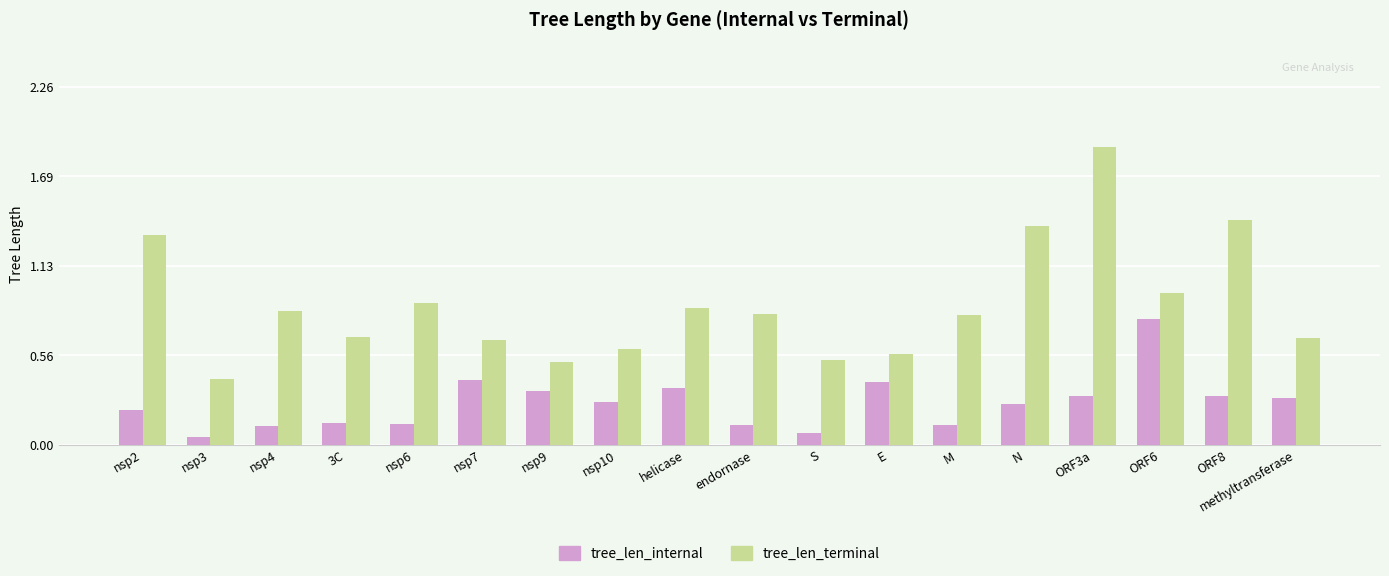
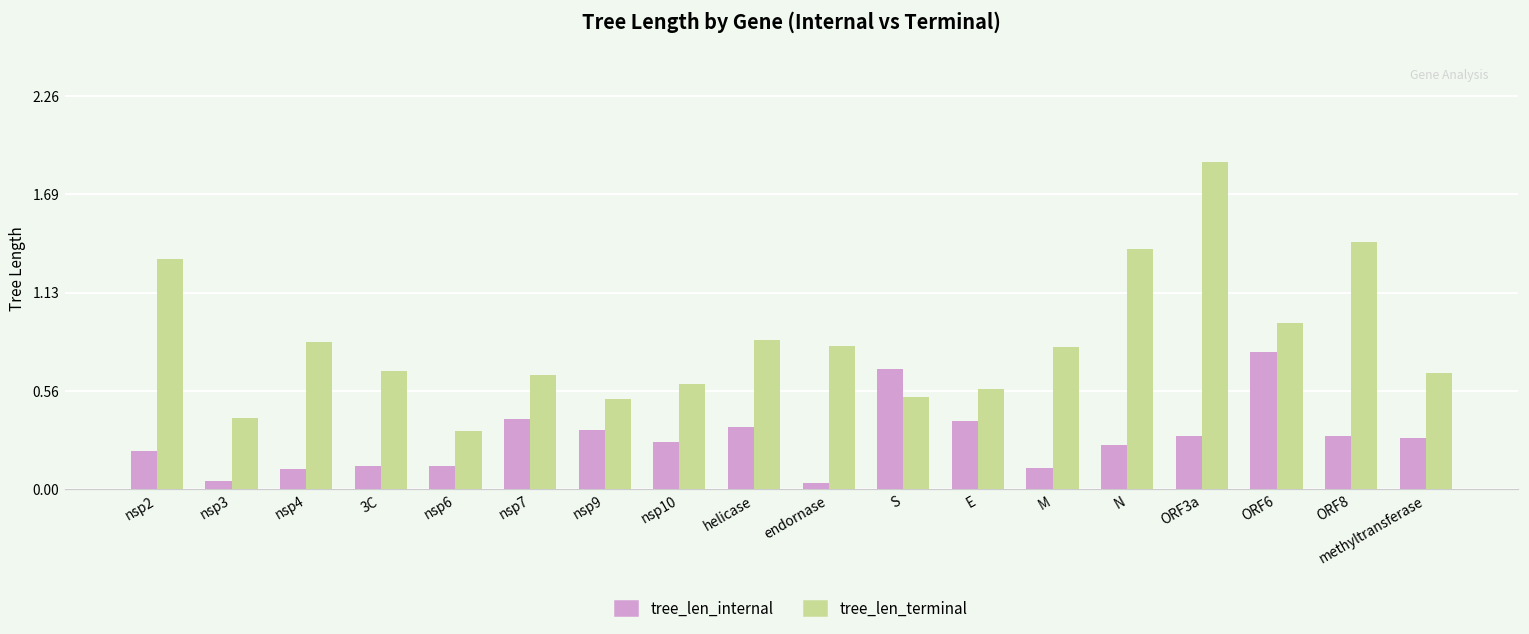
tree_len_terminal, nsp6: 0.89 -> 0.34
tree_len_internal, endornase: 0.12 -> 0.03
tree_len_internal, S: 0.07 -> 0.69
